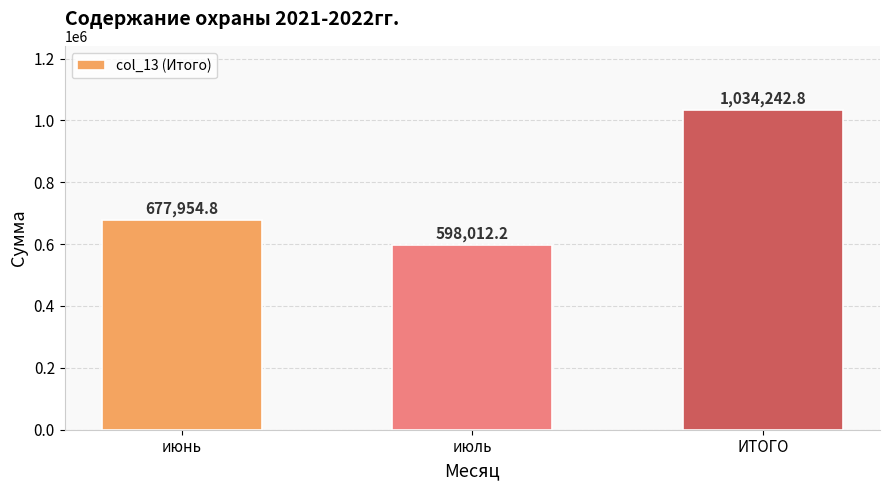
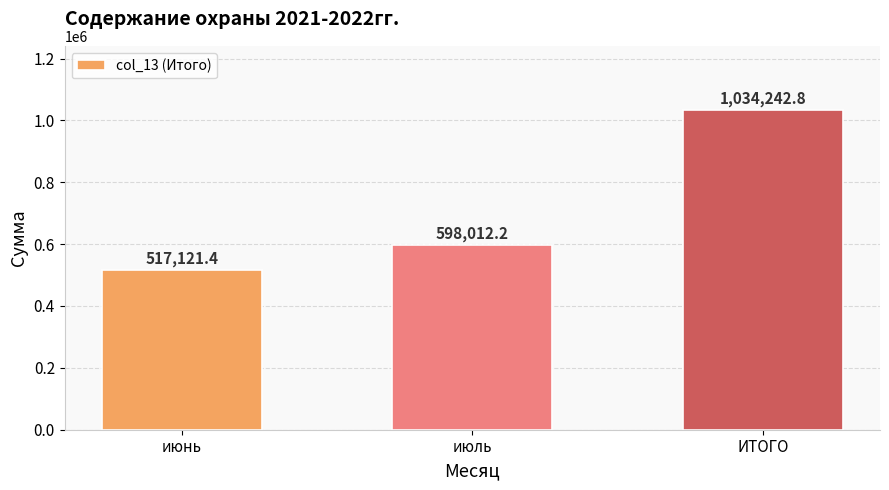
июнь: 677,954.8 -> 517,121.4
